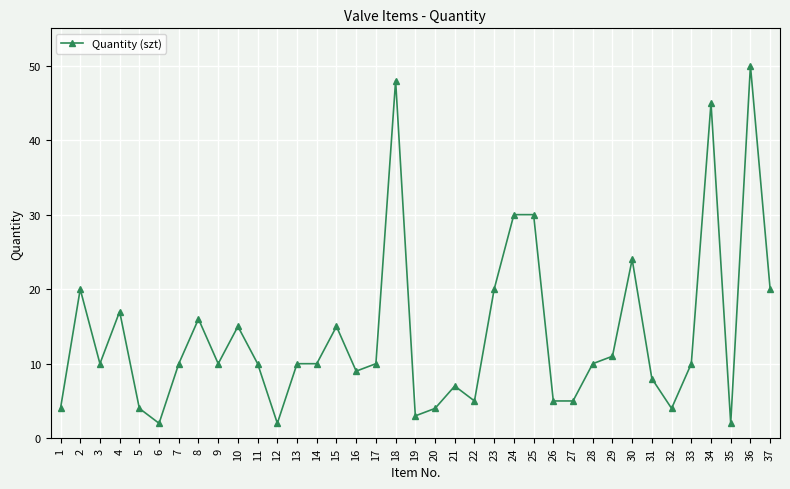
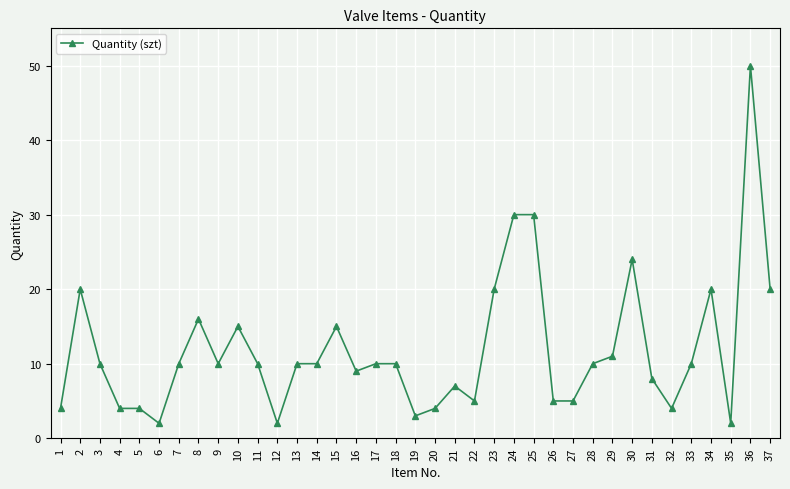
4: 17 -> 4
18: 48 -> 10
34: 45 -> 20
